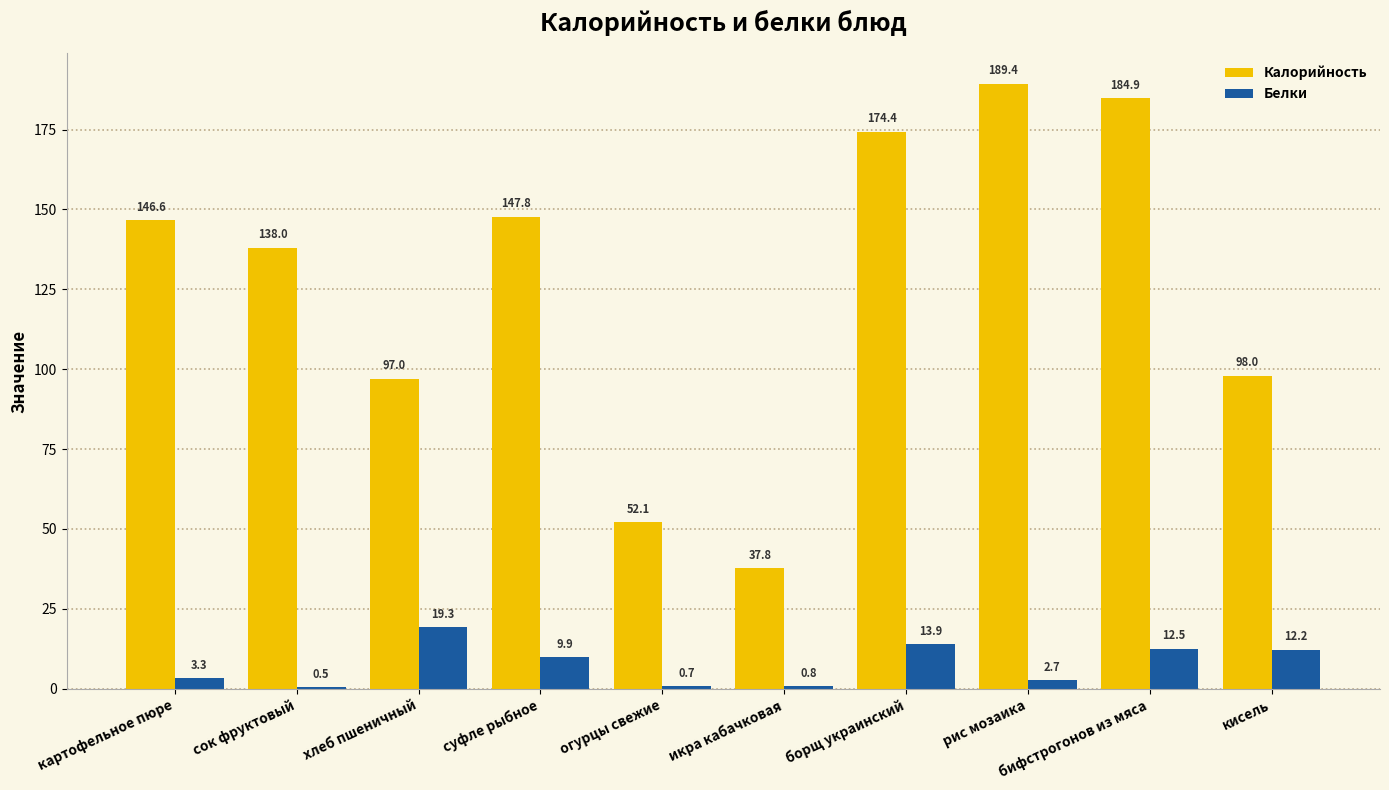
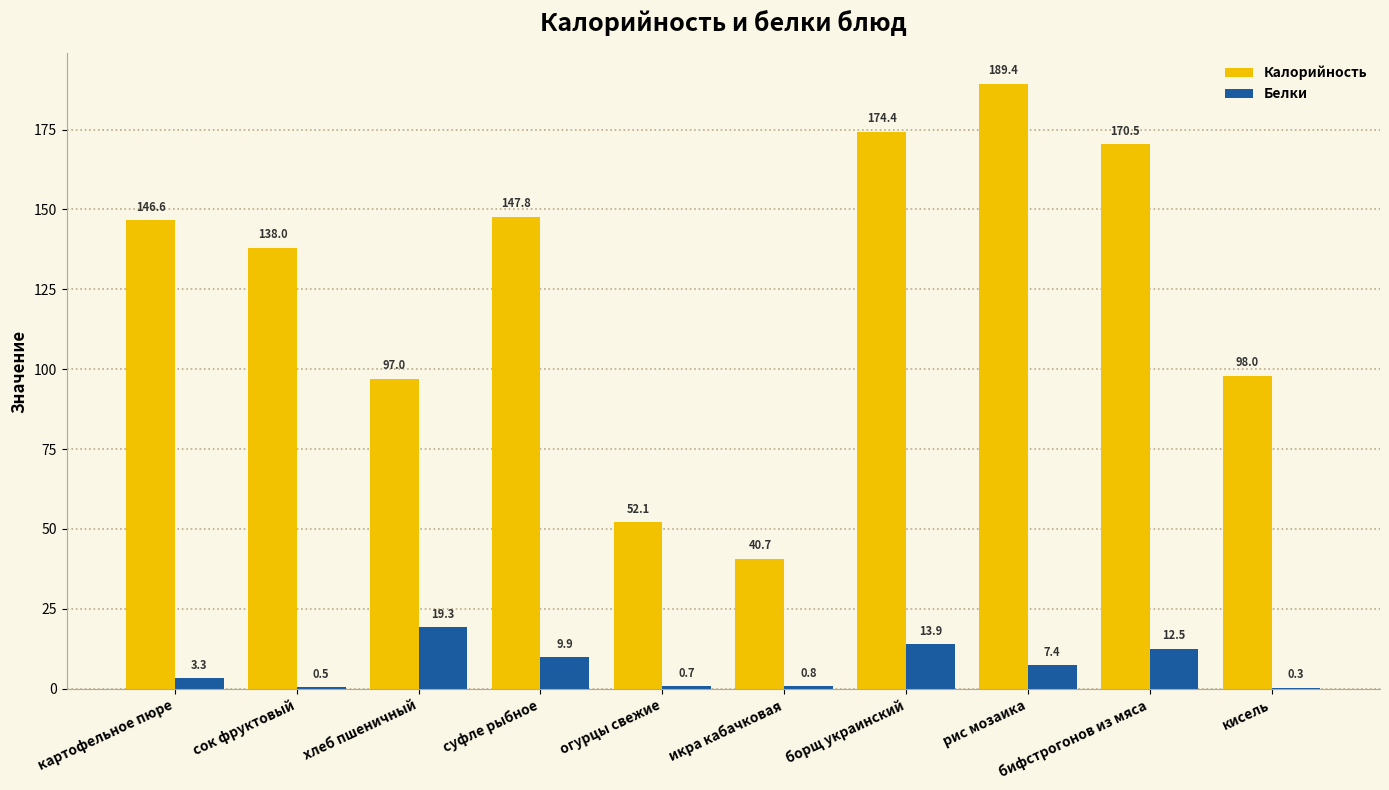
Калорийность, икра кабачковая: 37.8 -> 40.7
Белки, рис мозаика: 2.7 -> 7.4
Калорийность, бифстрогонов из мяса: 184.9 -> 170.5
Белки, кисель: 12.2 -> 0.3
